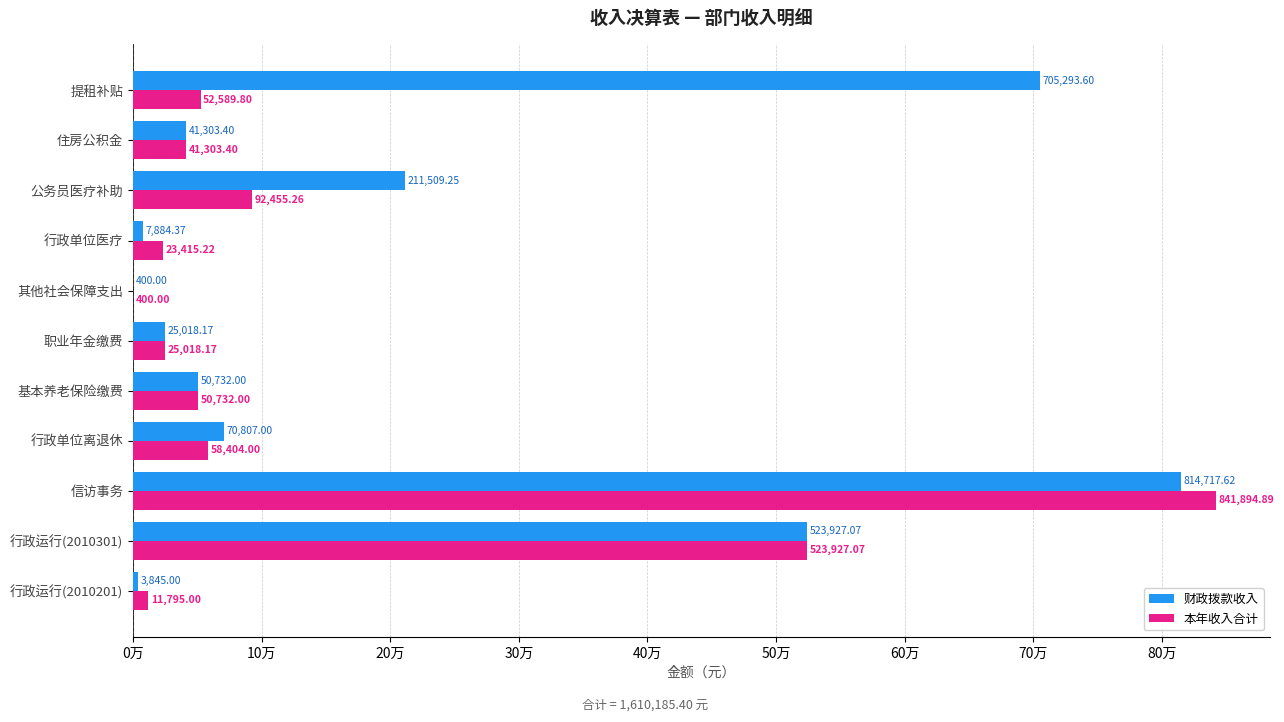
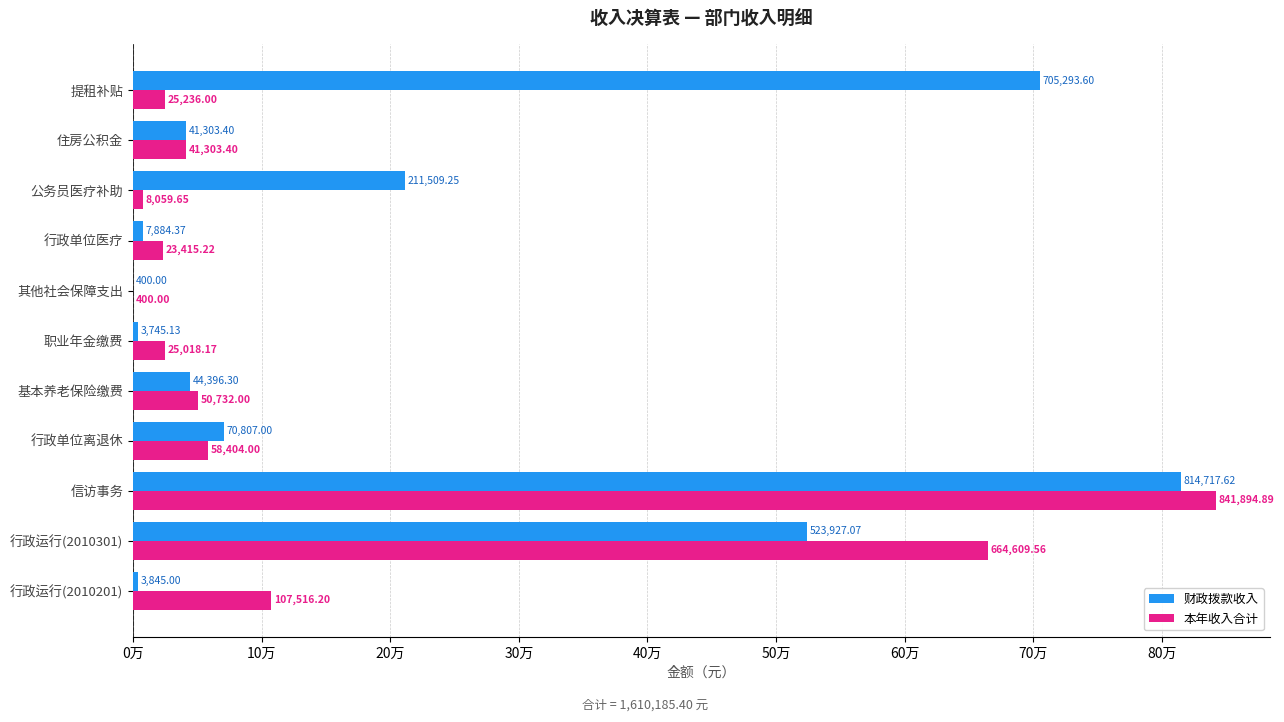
本年收入合计, 提租补贴: 52,589.80 -> 25,236.00
本年收入合计, 公务员医疗补助: 92,455.26 -> 8,059.65
财政拨款收入, 职业年金缴费: 25,018.17 -> 3,745.13
财政拨款收入, 基本养老保险缴费: 50,732.00 -> 44,396.30
本年收入合计, 行政运行(2010301): 523,927.07 -> 664,609.56
本年收入合计, 行政运行(2010201): 11,795.00 -> 107,516.20
